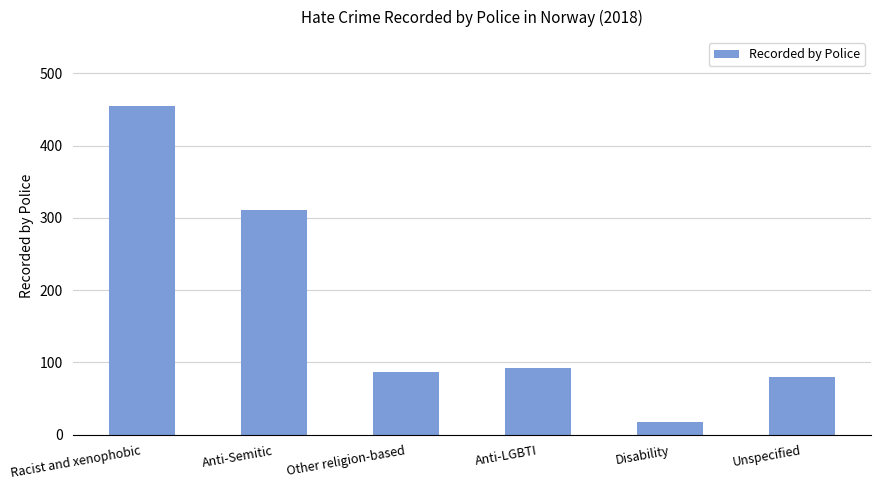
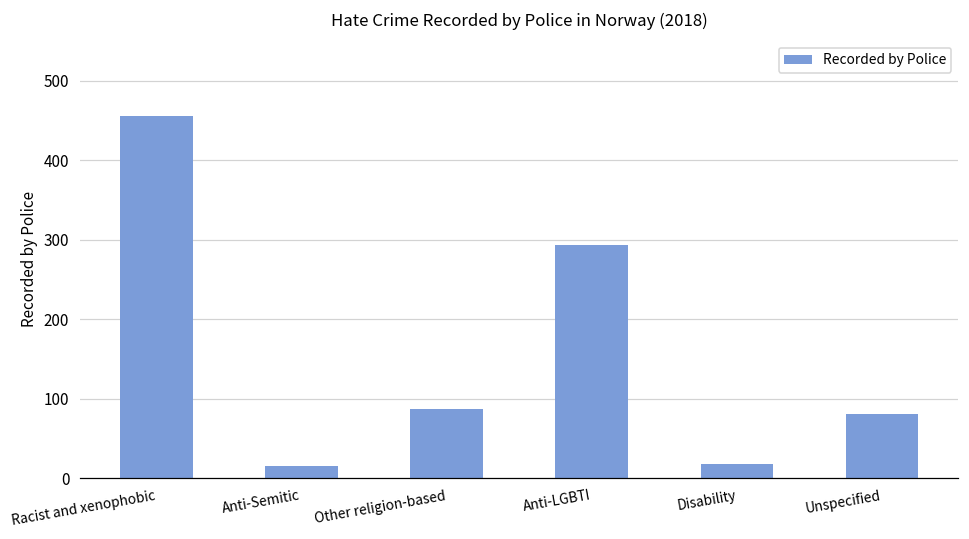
Anti-Semitic: 310 -> 20
Anti-LGBTI: 90 -> 290
